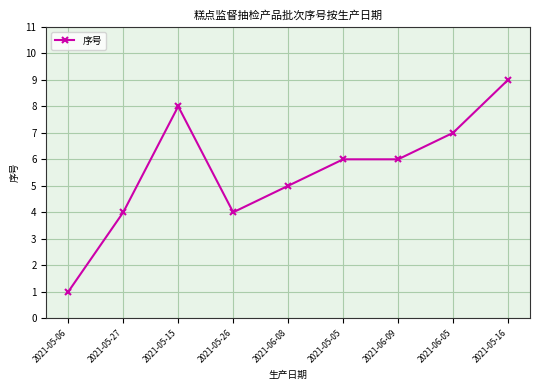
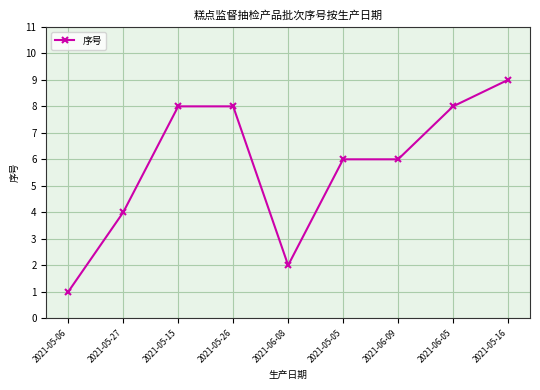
2021-05-26: 4 -> 8
2021-06-08: 5 -> 2
2021-06-05: 7 -> 8
